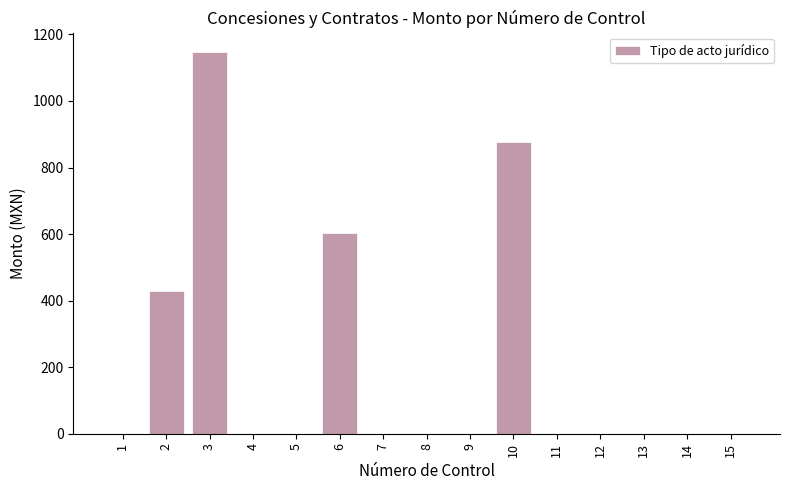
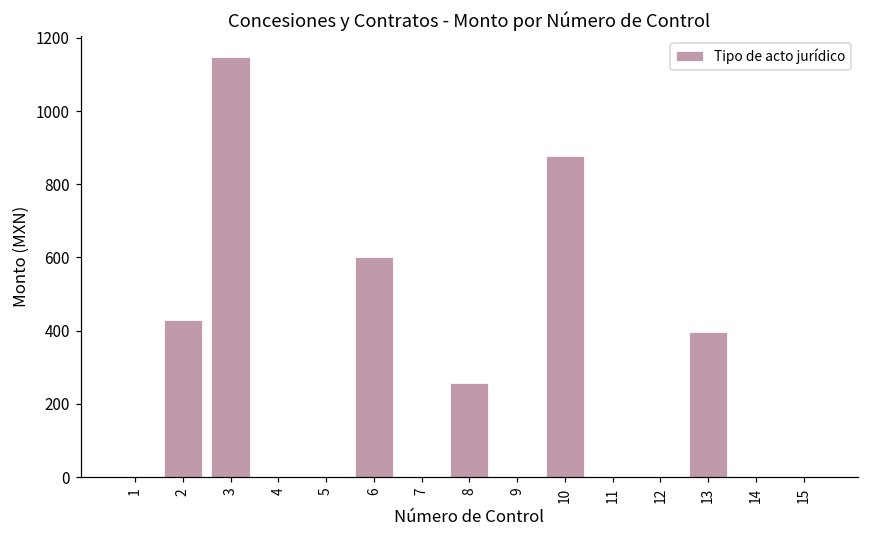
8: 0 -> 260
13: 0 -> 400
